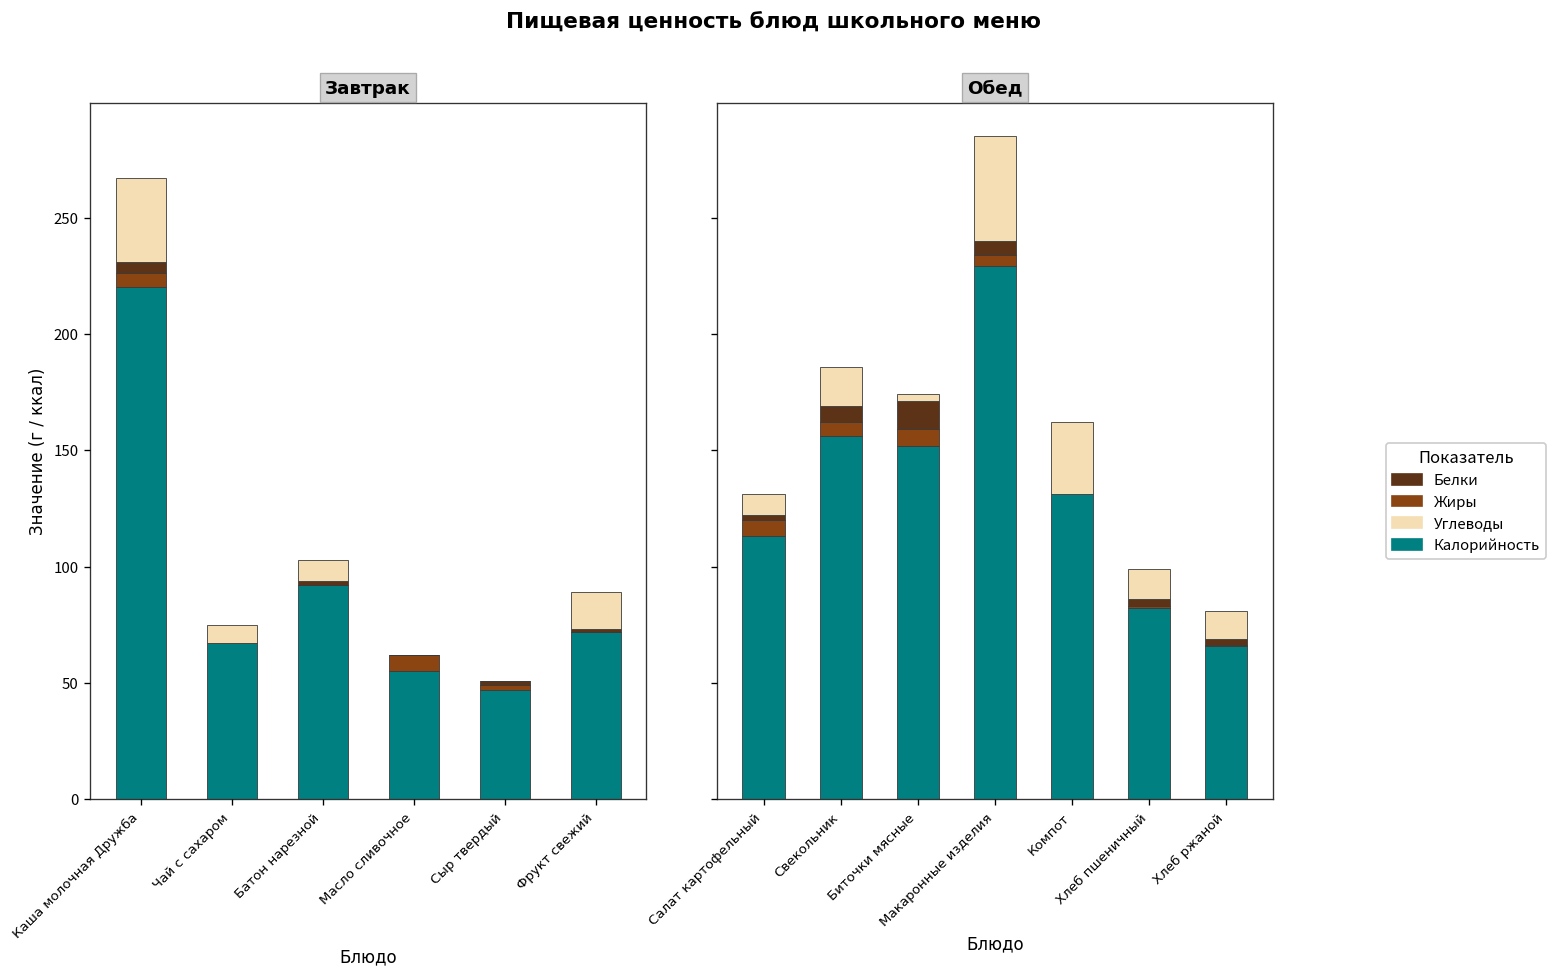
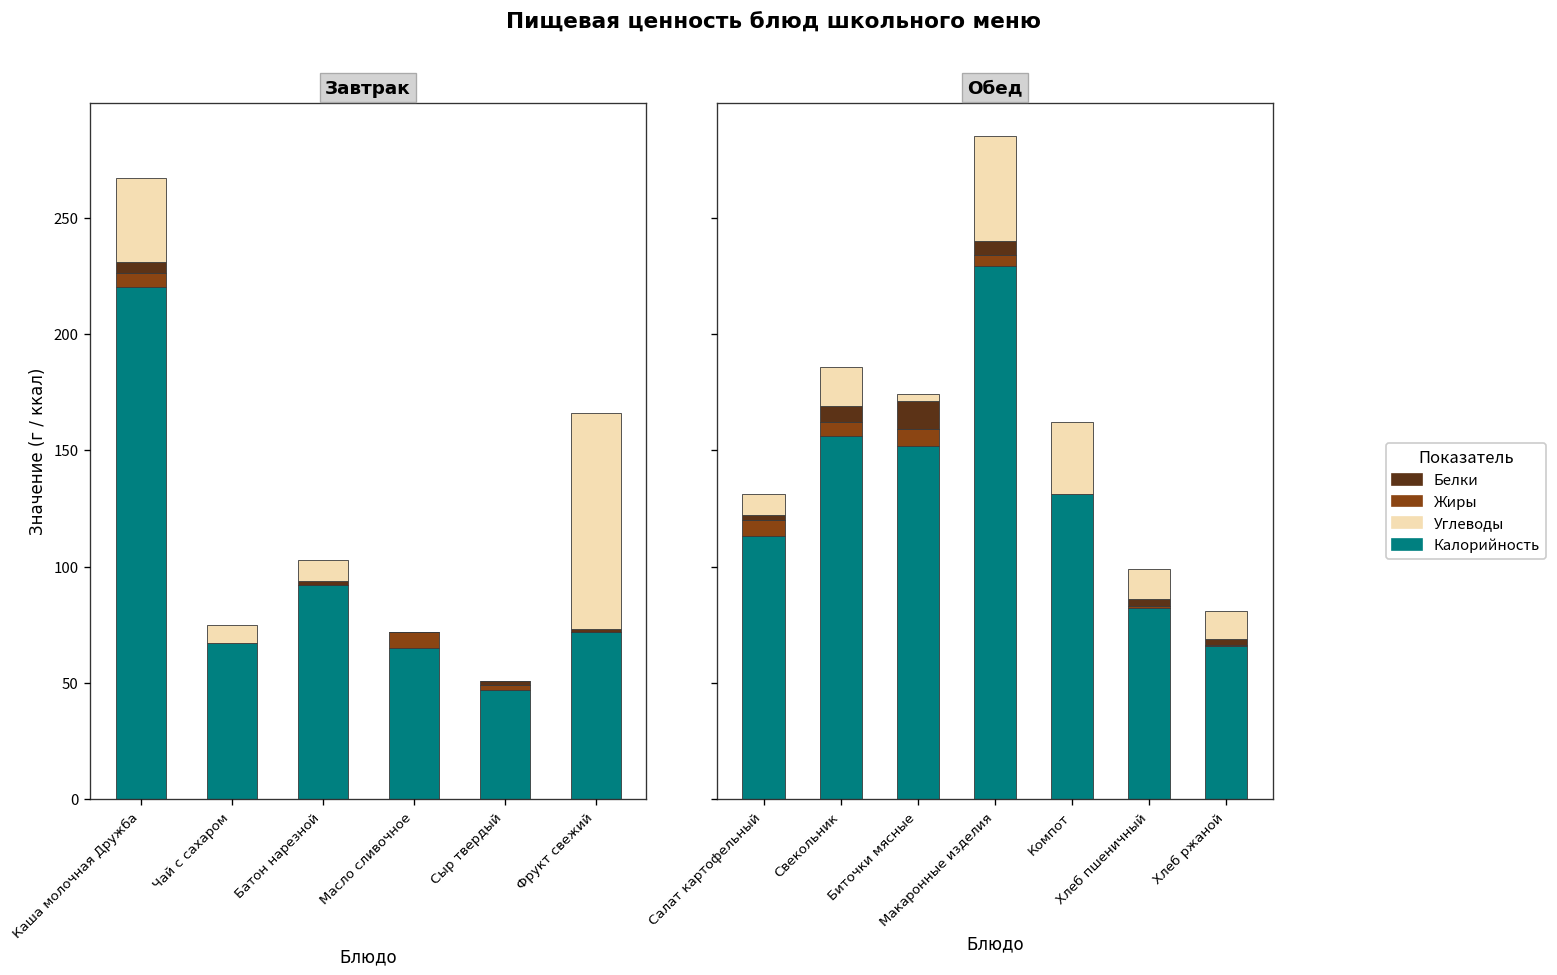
Завтрак, Калорийность, Масло сливочное: 55 -> 65
Завтрак, Углеводы, Фрукт свежий: 16 -> 93
